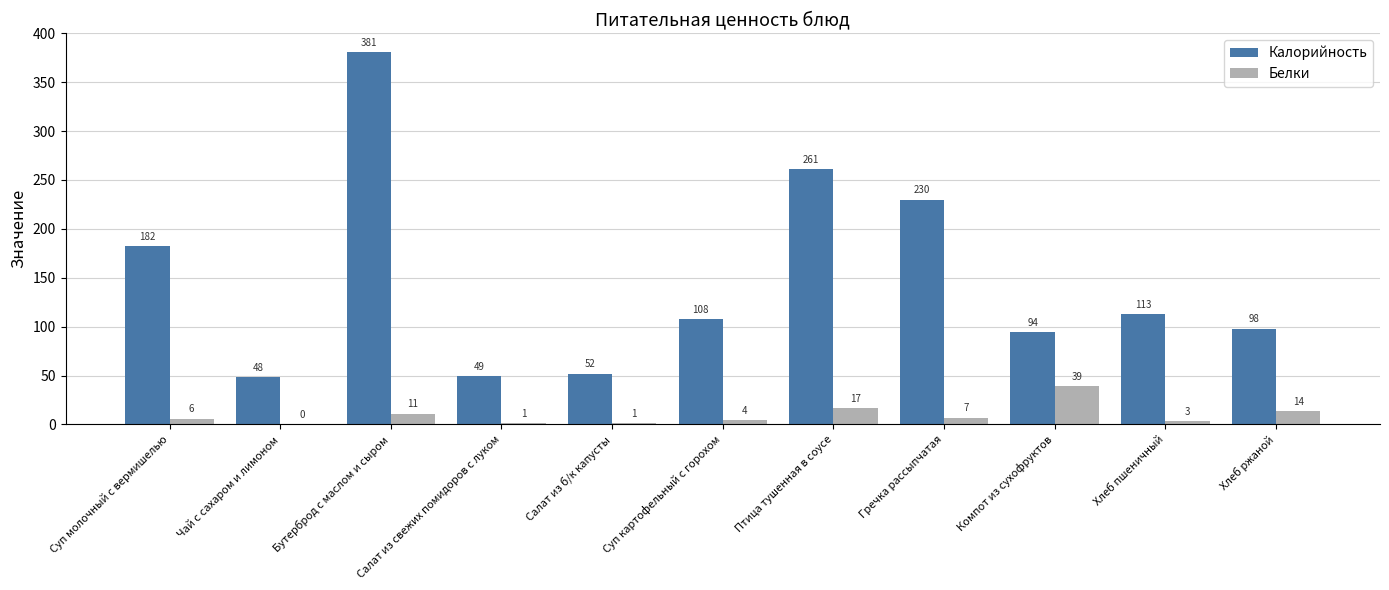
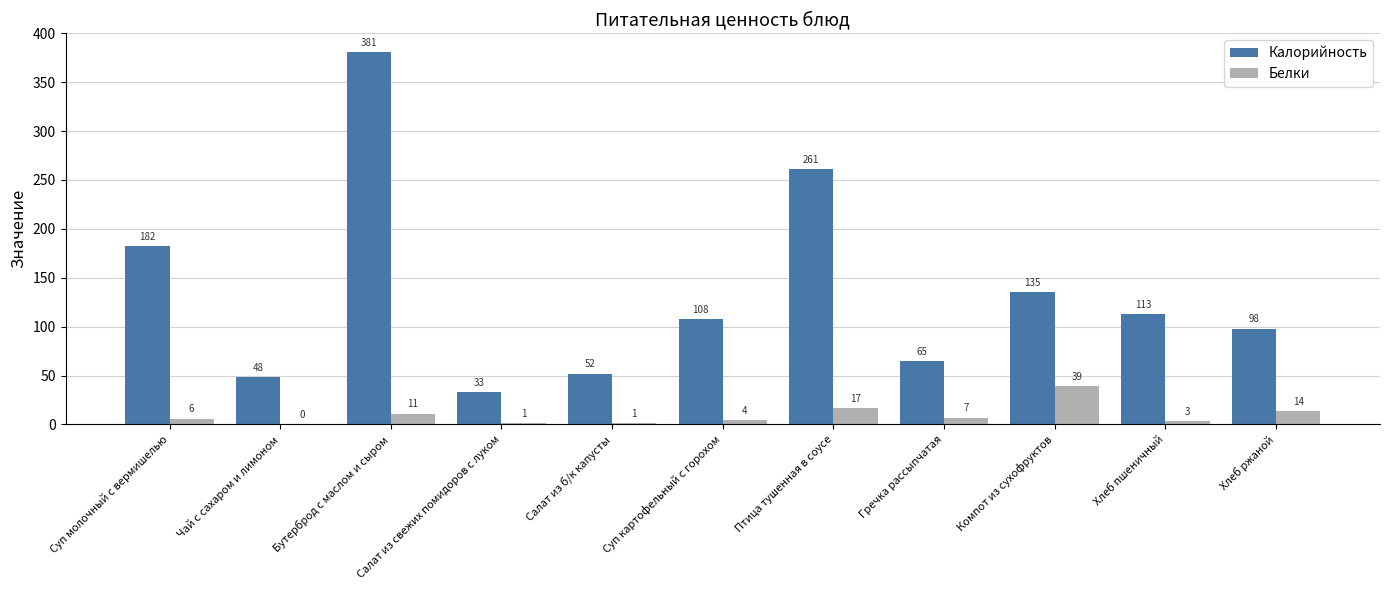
Калорийность, Салат из свежих помидоров с луком: 49 -> 33
Калорийность, Гречка рассыпчатая: 230 -> 65
Калорийность, Компот из сухофруктов: 94 -> 135
